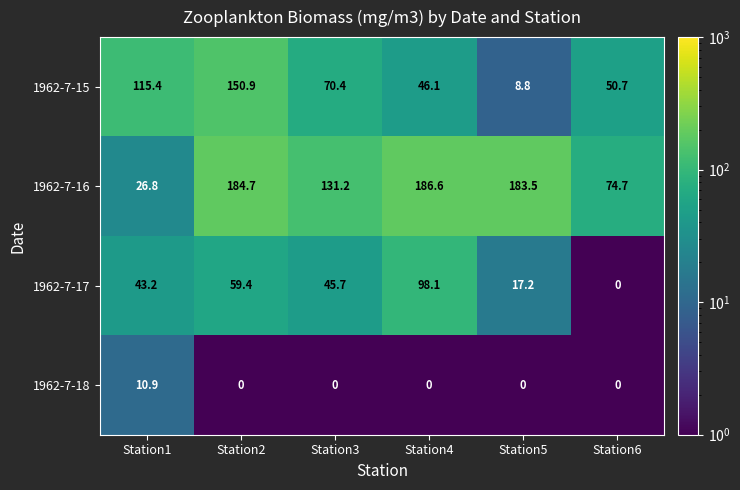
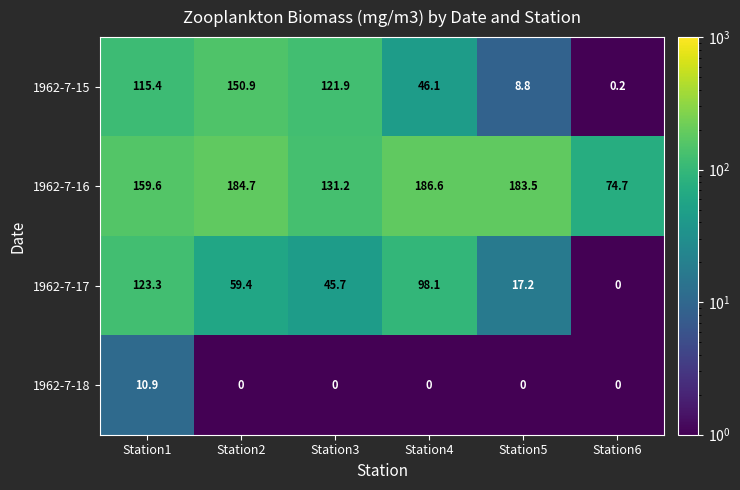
1962-7-15, Station3: 70.4 -> 121.9
1962-7-15, Station6: 50.7 -> 0.2
1962-7-16, Station1: 26.8 -> 159.6
1962-7-17, Station1: 43.2 -> 123.3
